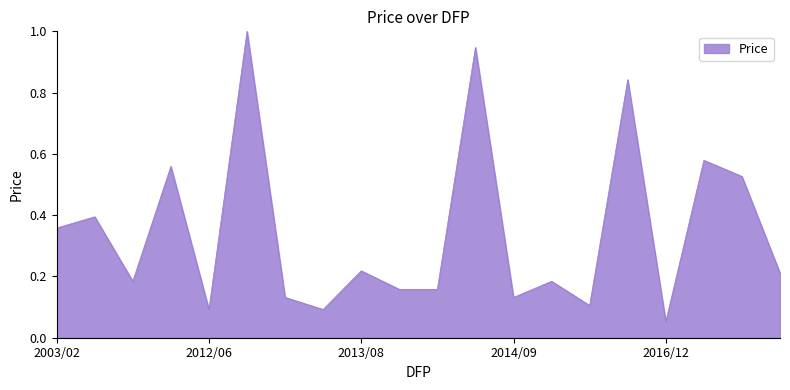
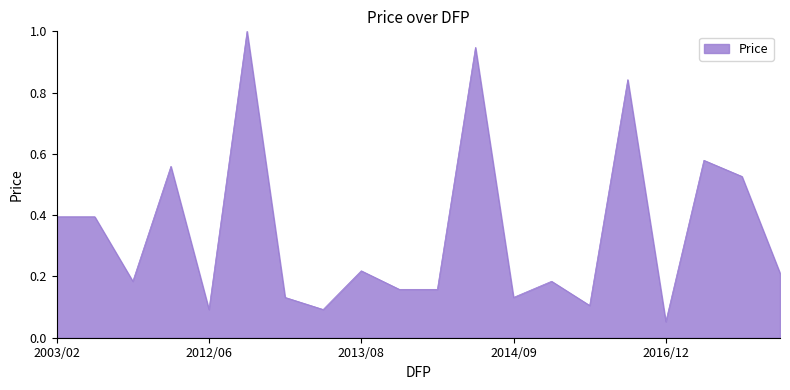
2003/02: 0.36 -> 0.39
